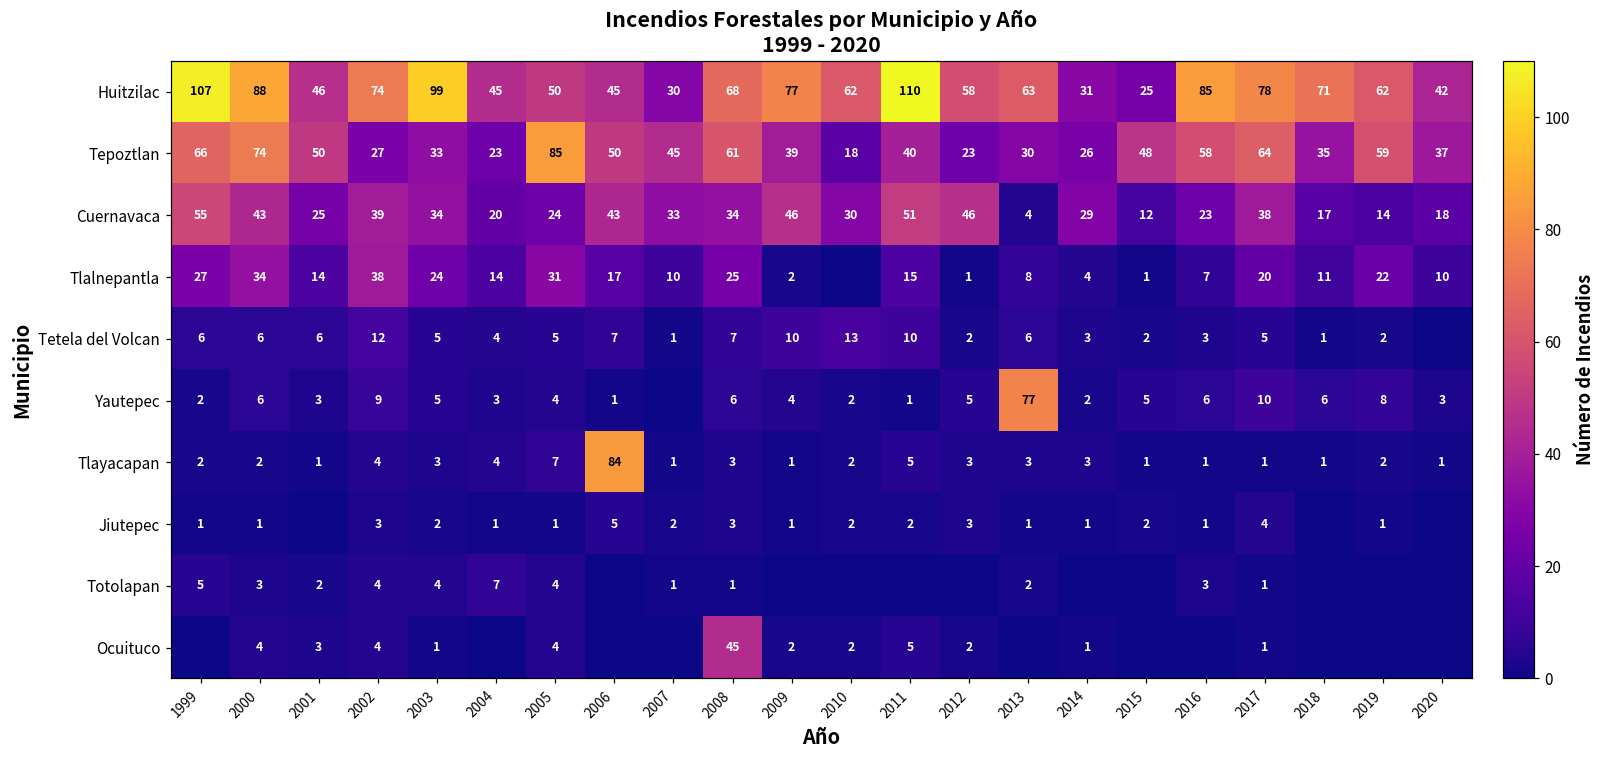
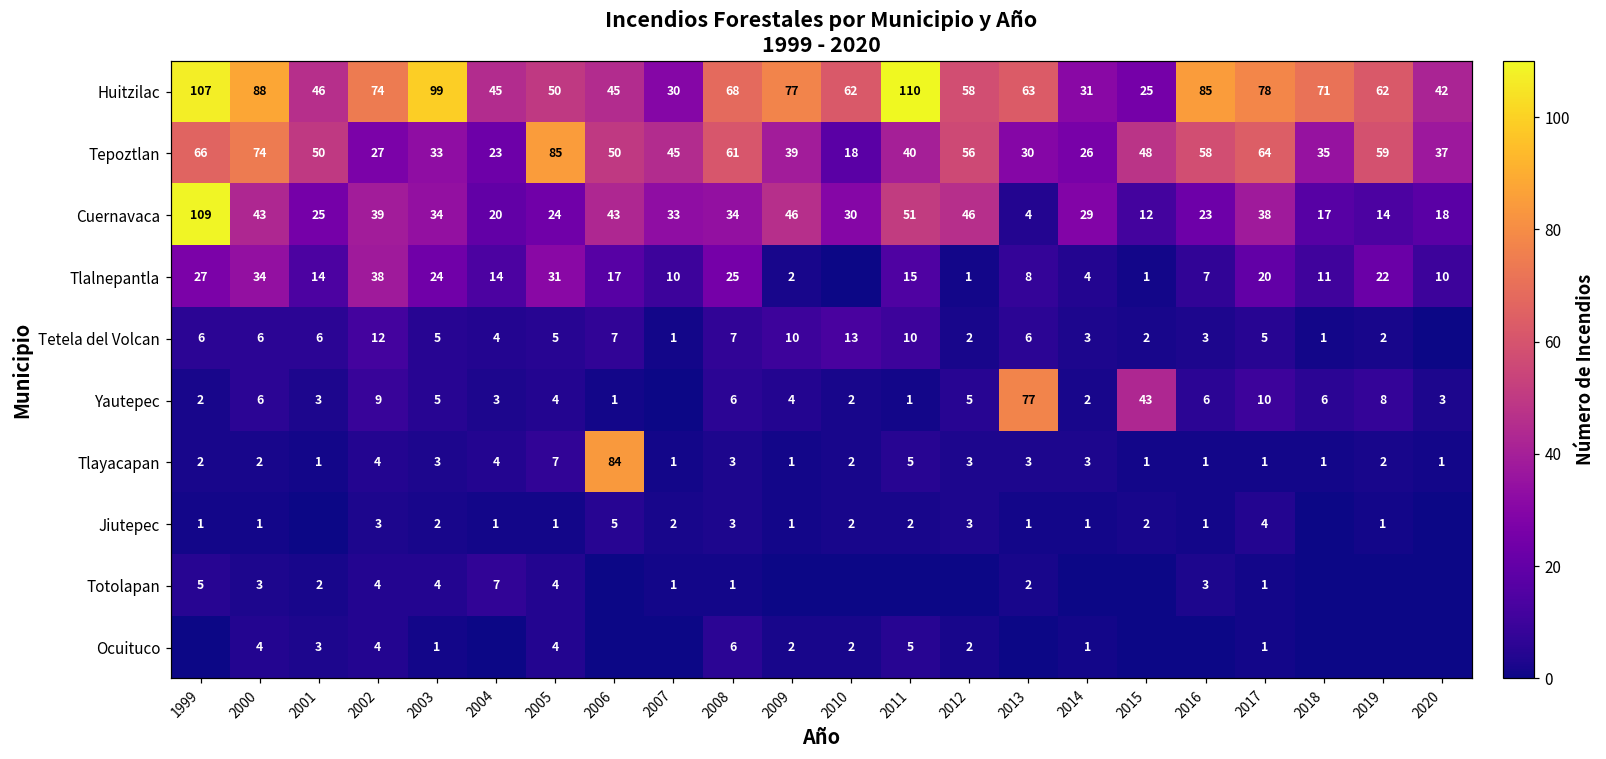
Tepoztlan, 2012: 23 -> 56
Cuernavaca, 1999: 55 -> 109
Yautepec, 2015: 5 -> 43
Ocuituco, 2008: 45 -> 6
